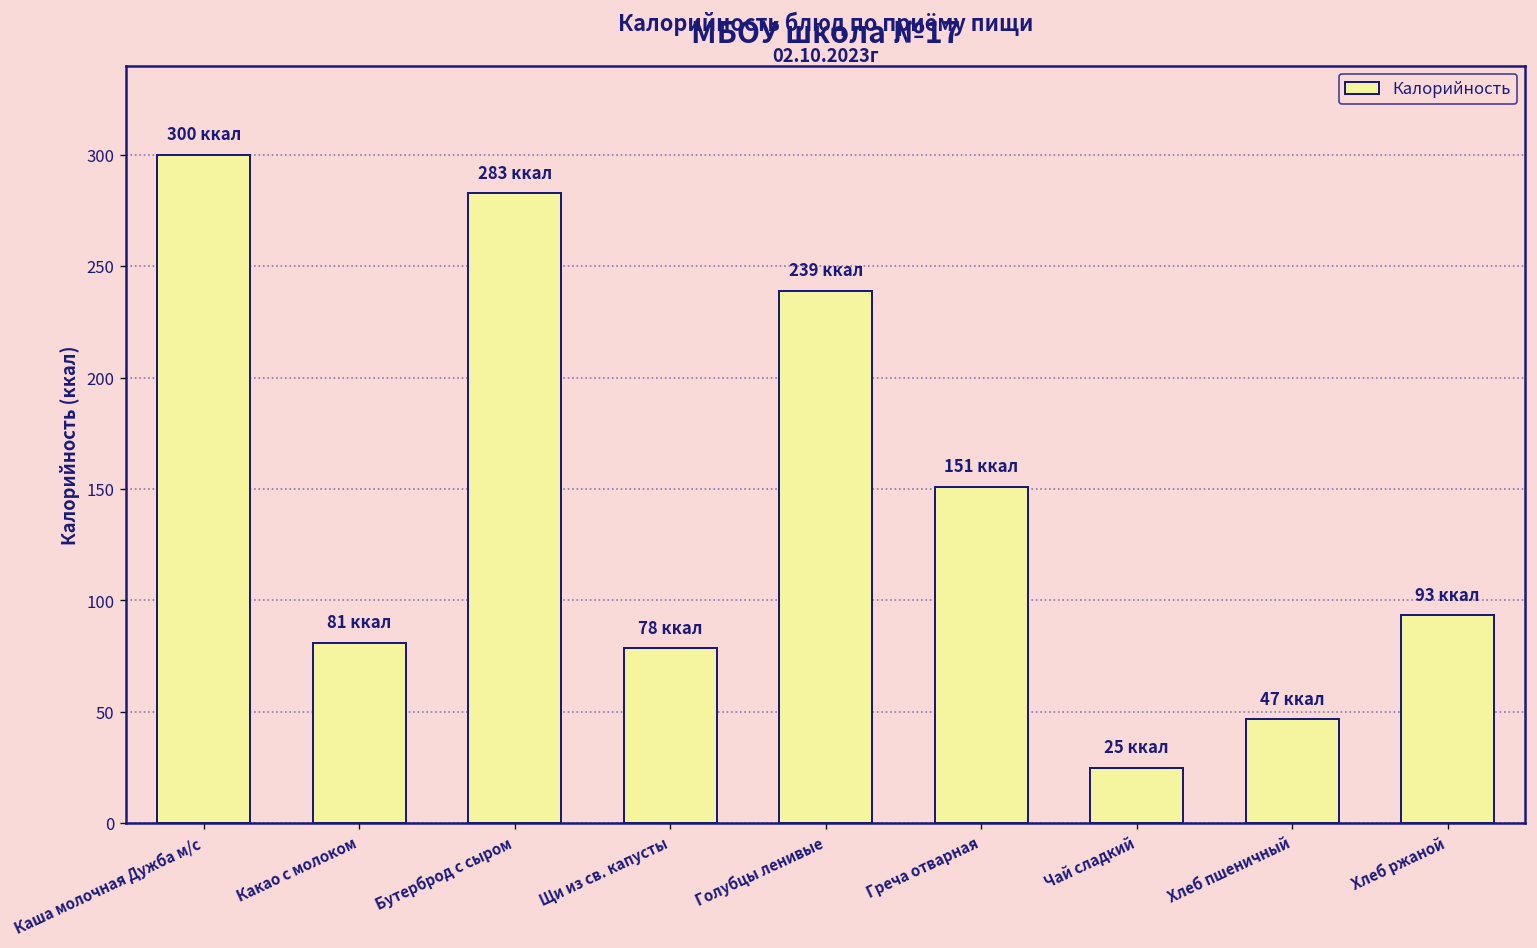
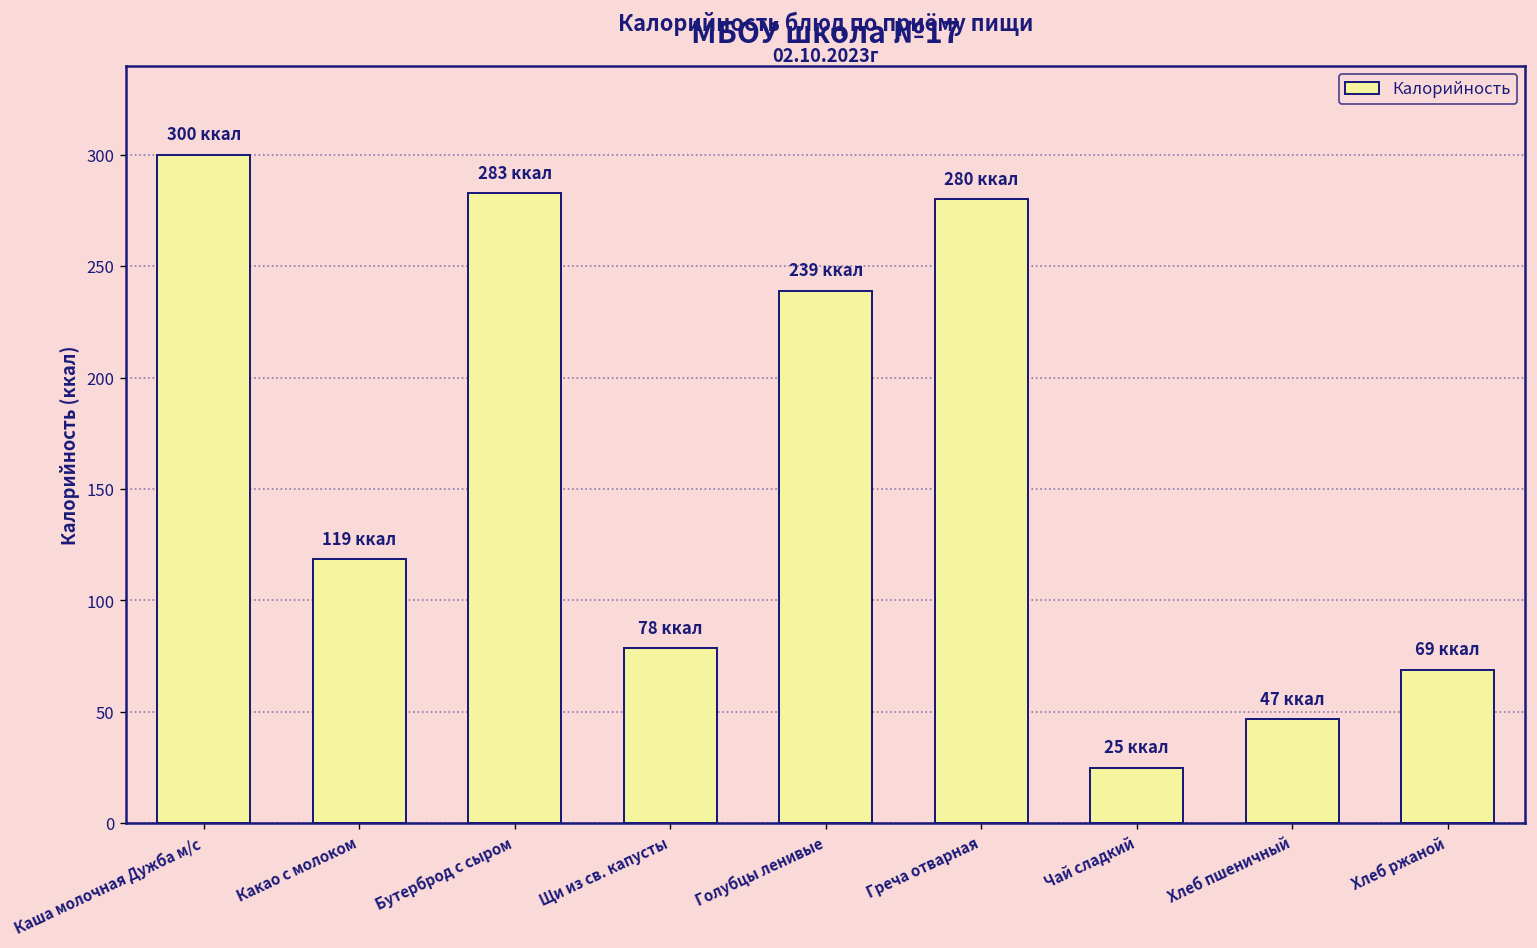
Какао с молоком: 81 -> 119
Греча отварная: 151 -> 280
Хлеб ржаной: 93 -> 69
